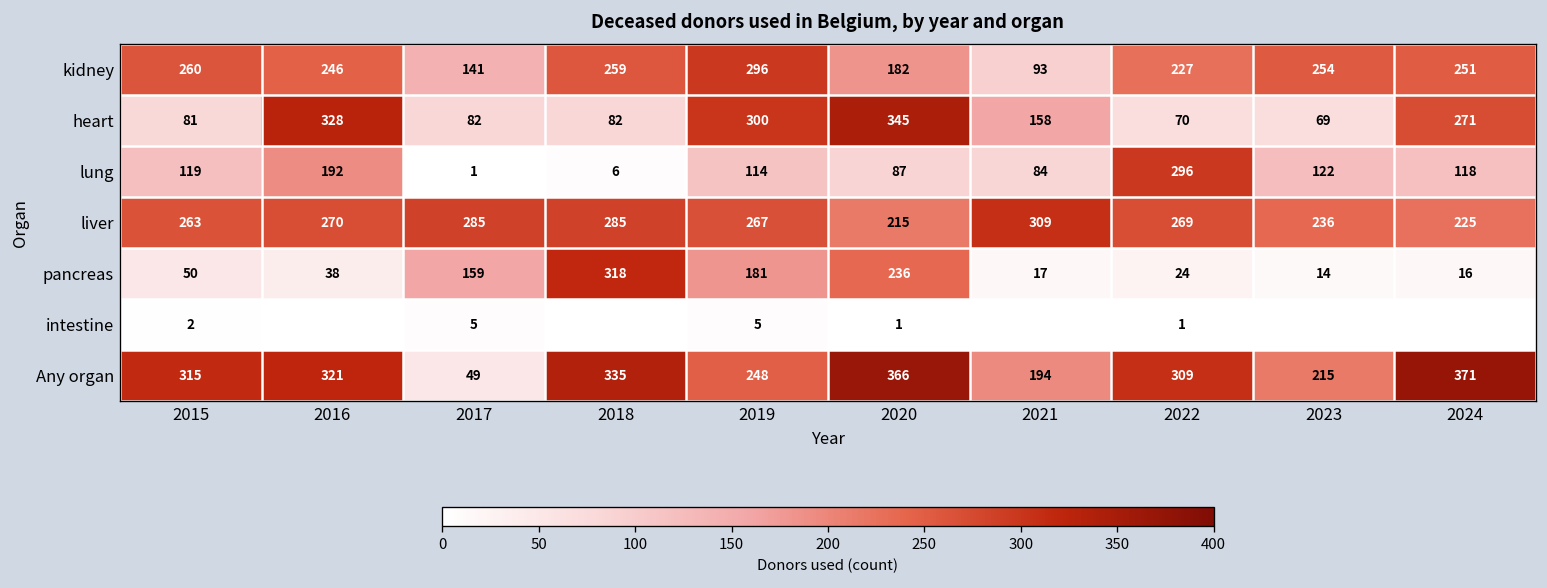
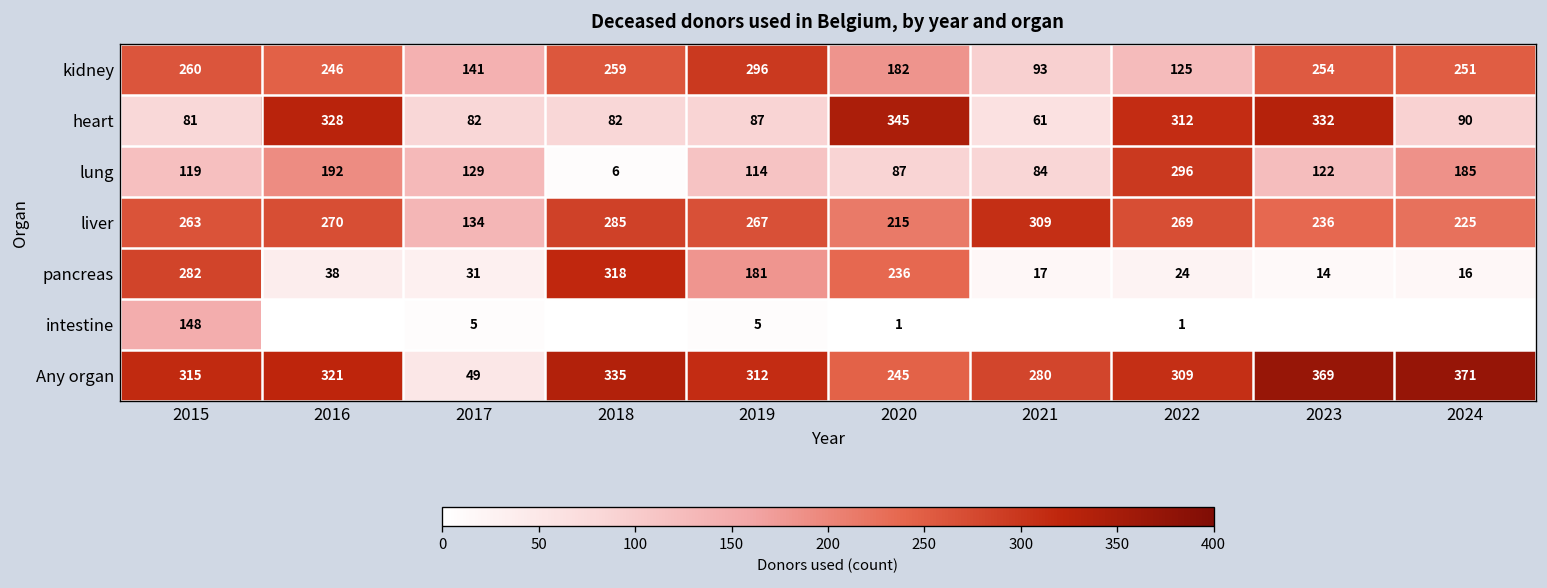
kidney, 2022: 227 -> 125
heart, 2019: 300 -> 87
heart, 2021: 158 -> 61
heart, 2022: 70 -> 312
heart, 2023: 69 -> 332
heart, 2024: 271 -> 90
lung, 2017: 1 -> 129
lung, 2024: 118 -> 185
liver, 2017: 285 -> 134
pancreas, 2015: 50 -> 282
pancreas, 2017: 159 -> 31
intestine, 2015: 2 -> 148
Any organ, 2019: 248 -> 312
Any organ, 2020: 366 -> 245
Any organ, 2021: 194 -> 280
Any organ, 2023: 215 -> 369
